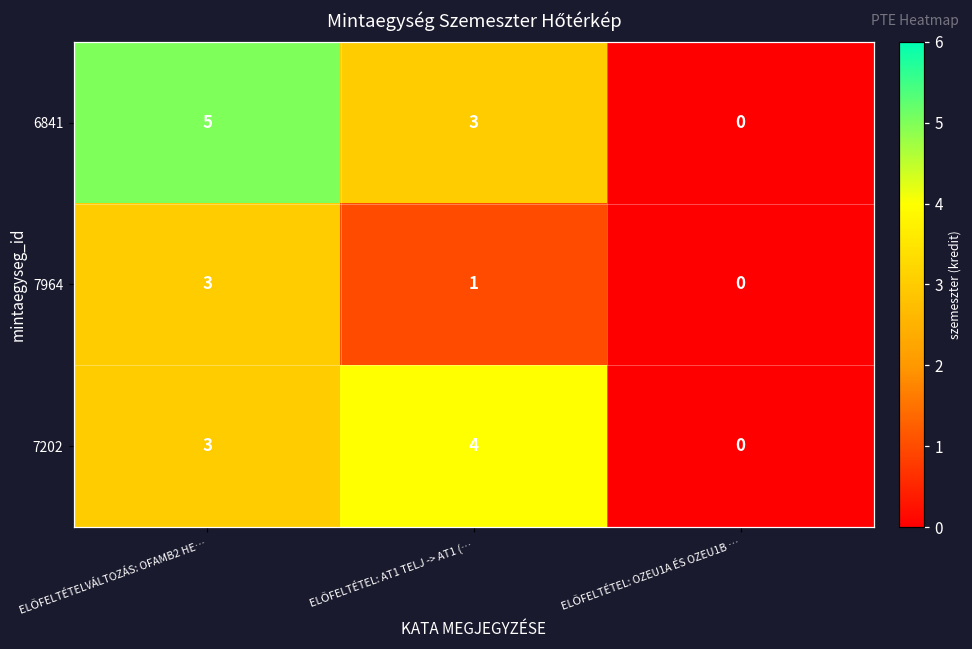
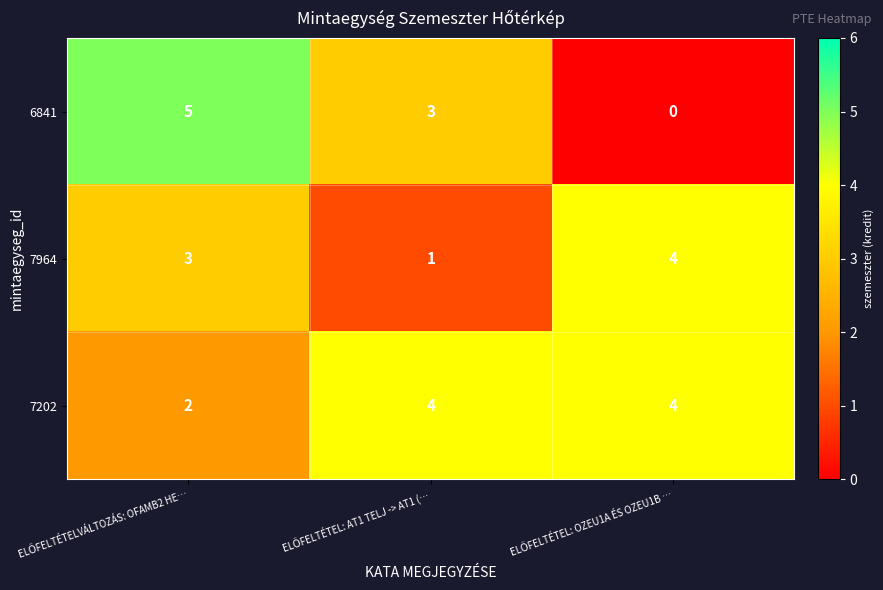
7964, ELŐFELTÉTEL: OZEU1A ÉS OZEU1B …: 0 -> 4
7202, ELŐFELTÉTELVÁLTOZÁS: OFAMB2 HE…: 3 -> 2
7202, ELŐFELTÉTEL: OZEU1A ÉS OZEU1B …: 0 -> 4
